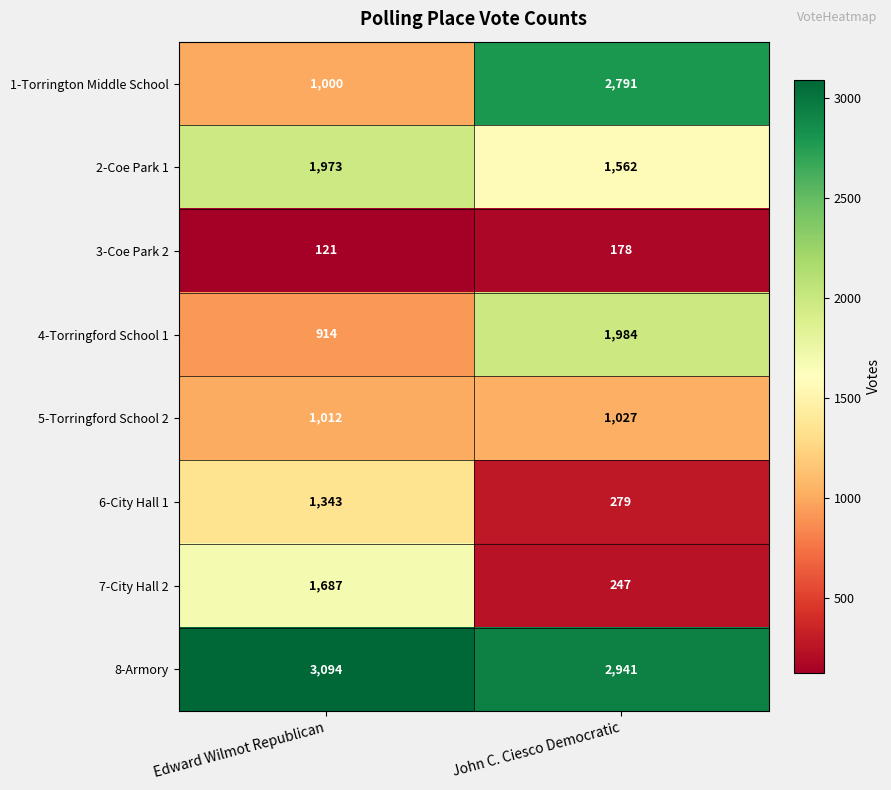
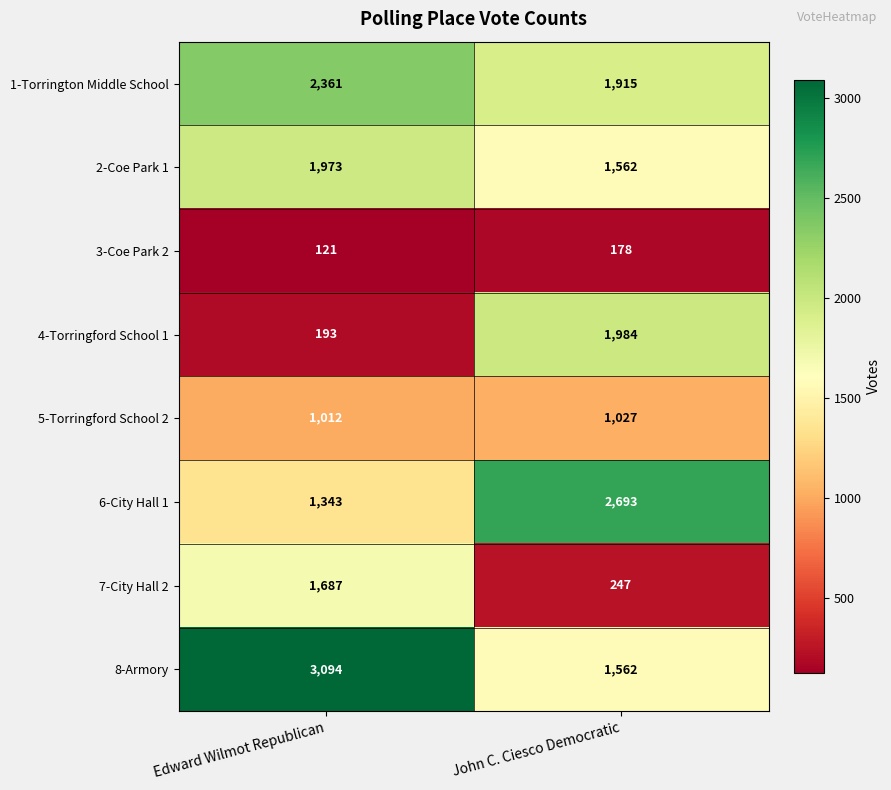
1-Torrington Middle School, Edward Wilmot Republican: 1,000 -> 2,361
1-Torrington Middle School, John C. Ciesco Democratic: 2,791 -> 1,915
4-Torringford School 1, Edward Wilmot Republican: 914 -> 193
6-City Hall 1, John C. Ciesco Democratic: 279 -> 2,693
8-Armory, John C. Ciesco Democratic: 2,941 -> 1,562
